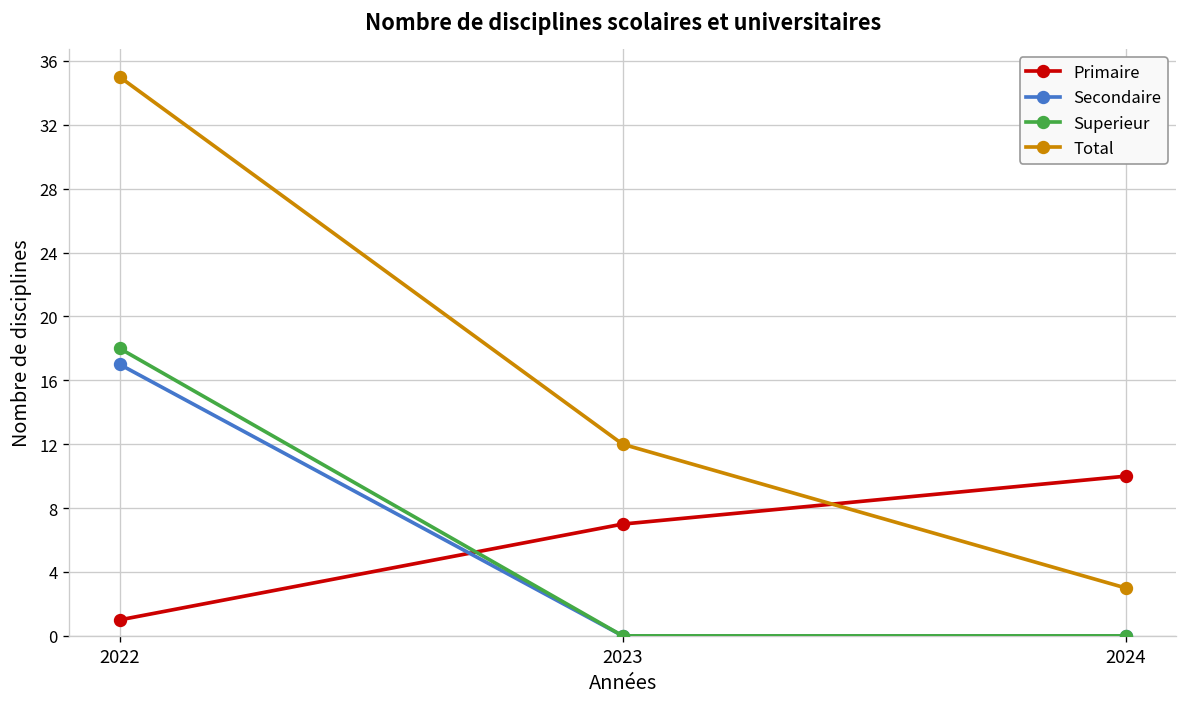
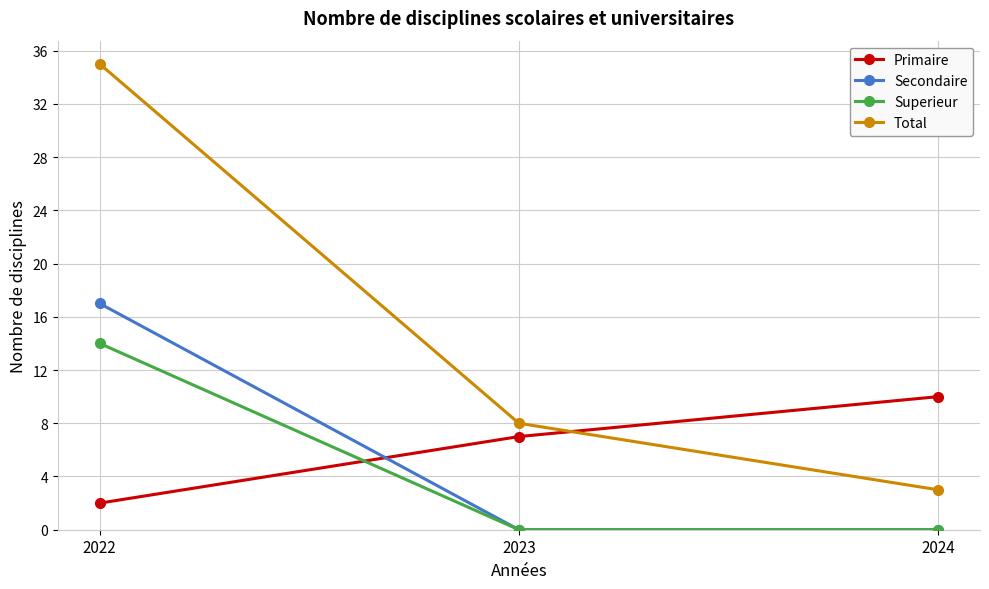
Primaire, 2022: 1 -> 2
Superieur, 2022: 18 -> 14
Total, 2023: 12 -> 8
